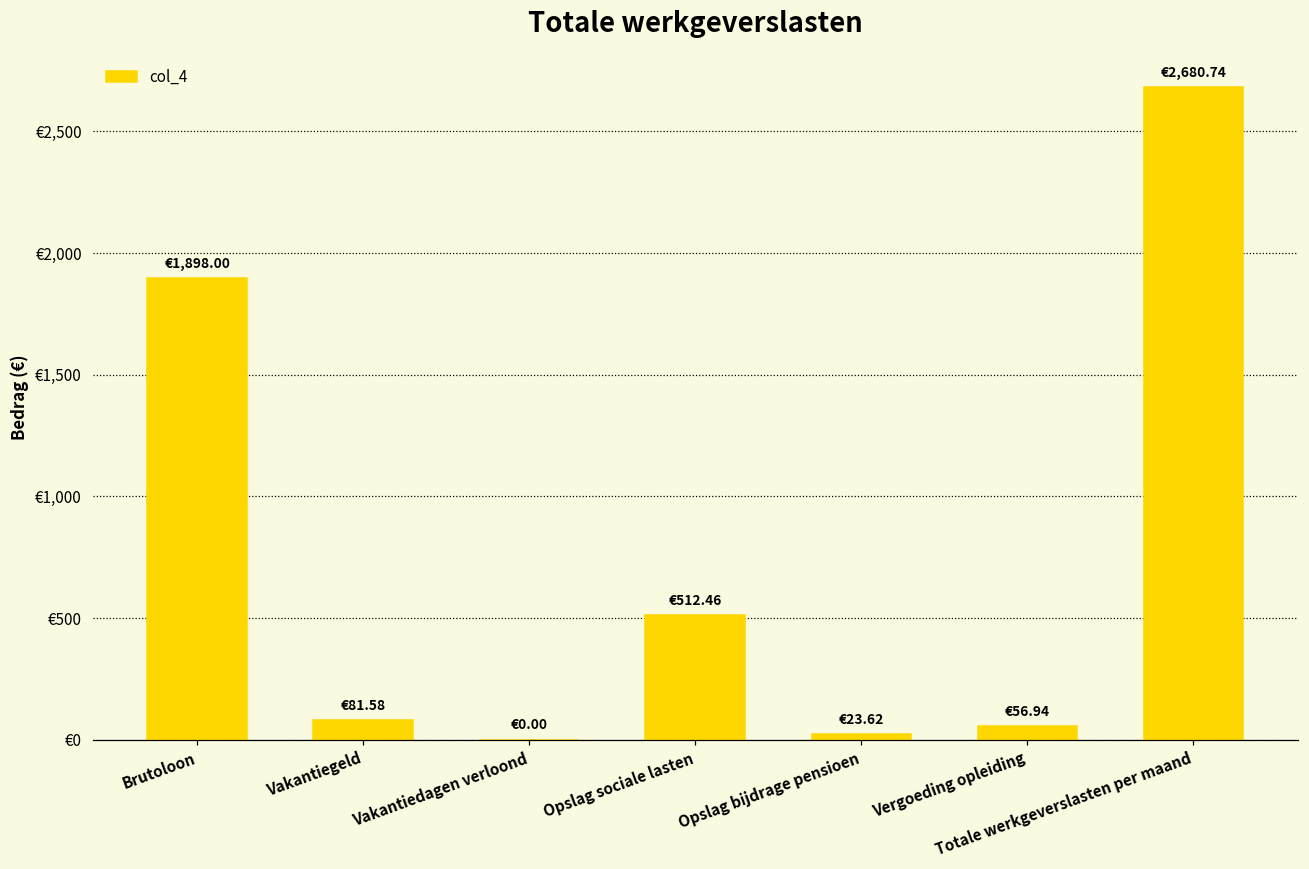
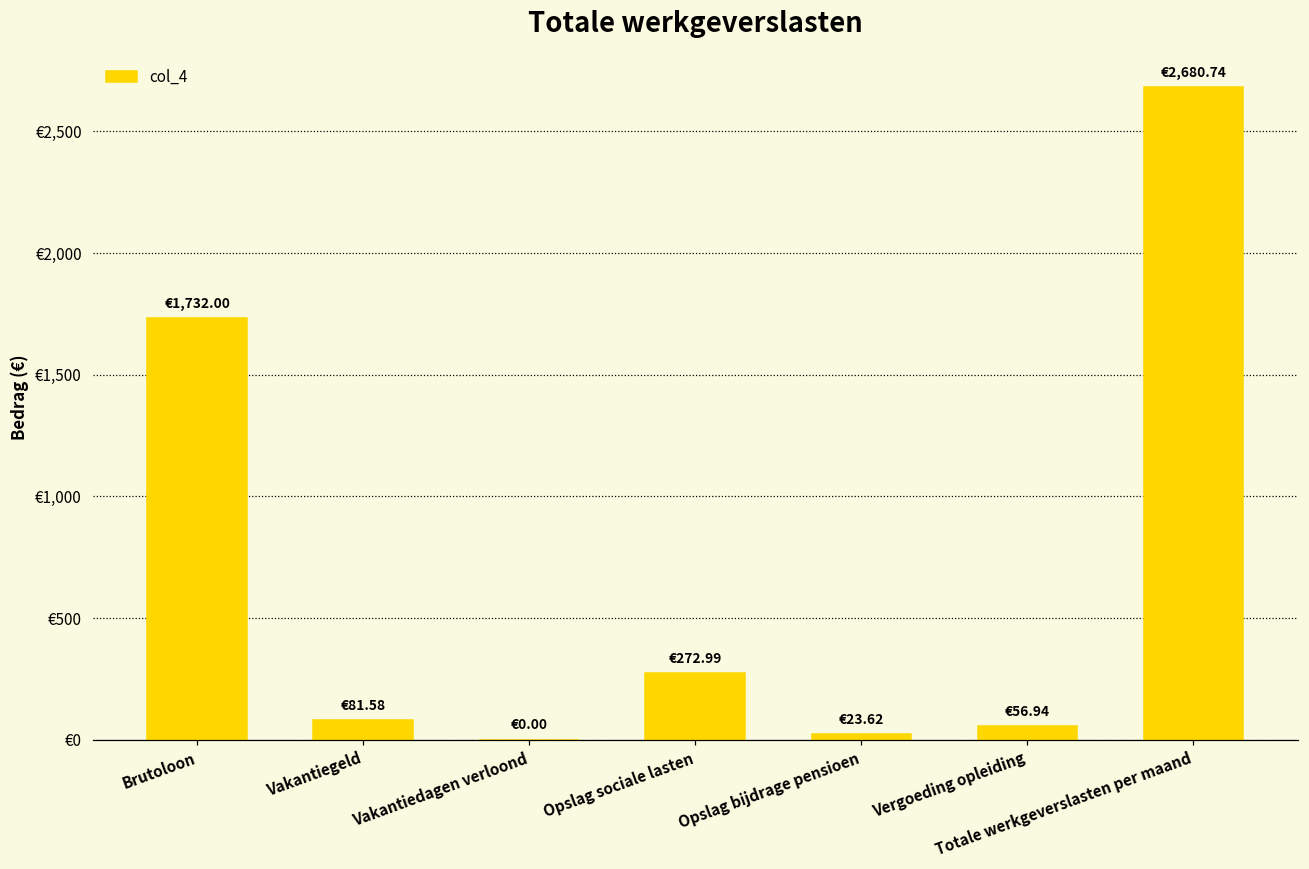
Brutoloon: €1,898.00 -> €1,732.00
Opslag sociale lasten: €512.46 -> €272.99
